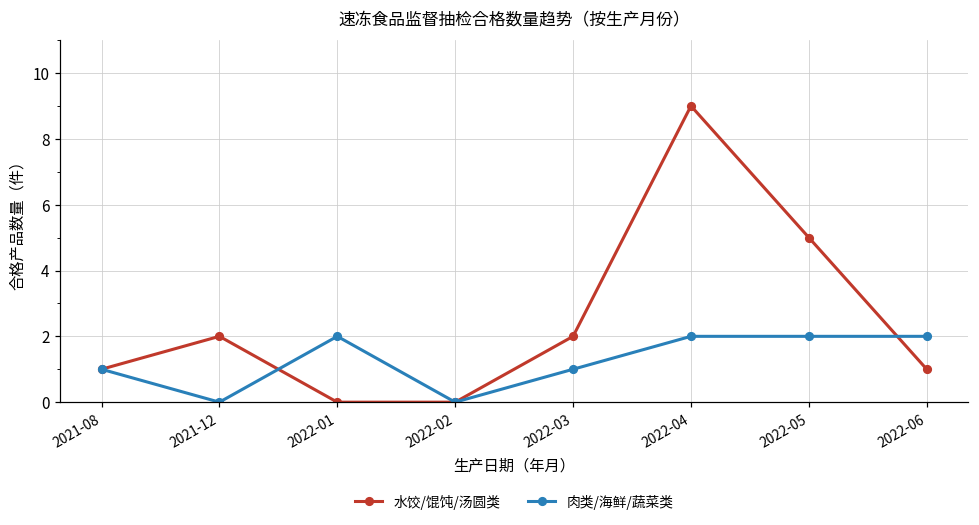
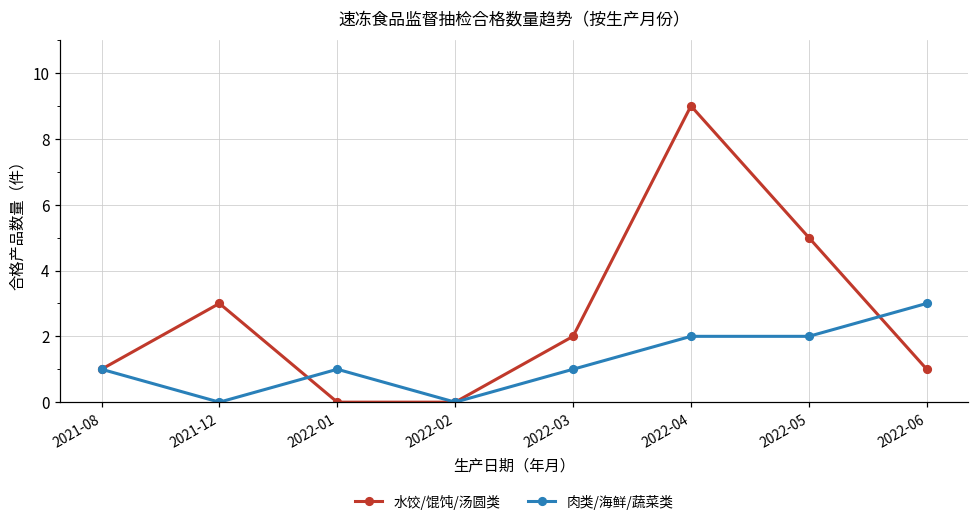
水饺/馄饨/汤圆类, 2021-12: 2 -> 3
肉类/海鲜/蔬菜类, 2022-01: 2 -> 1
肉类/海鲜/蔬菜类, 2022-06: 2 -> 3
